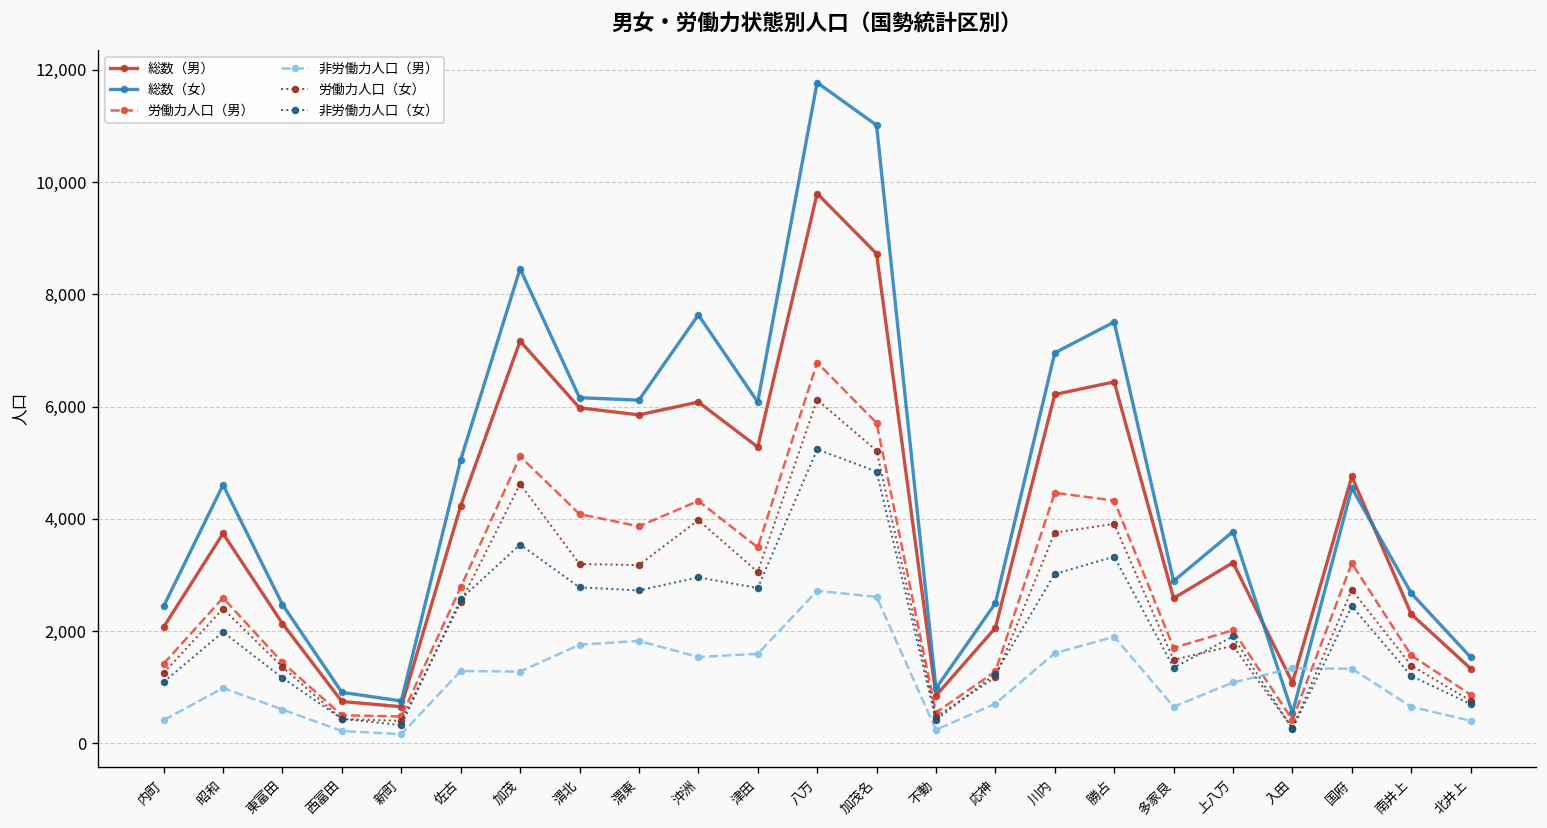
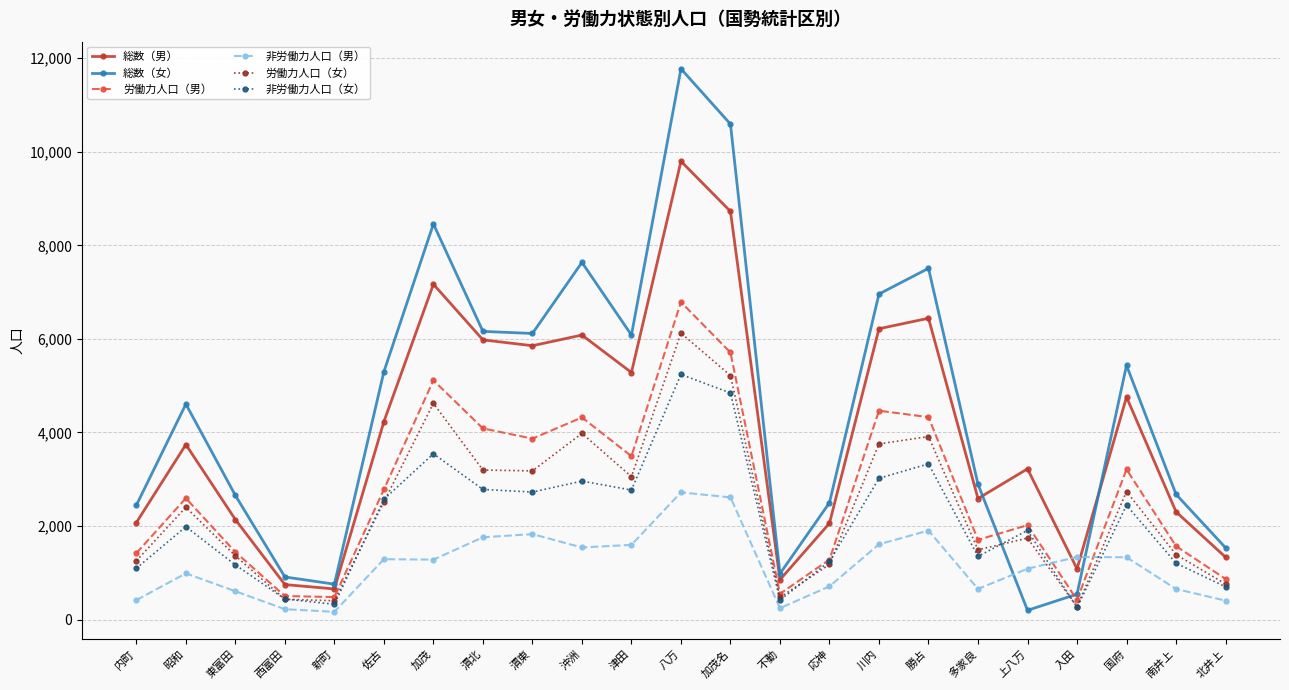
総数（女）, 東富田: 2,500 -> 2,700
総数（女）, 佐古: 5,100 -> 5,300
総数（女）, 加茂名: 11,000 -> 10,600
総数（女）, 上八万: 3,800 -> 200
総数（女）, 国府: 4,600 -> 5,400
